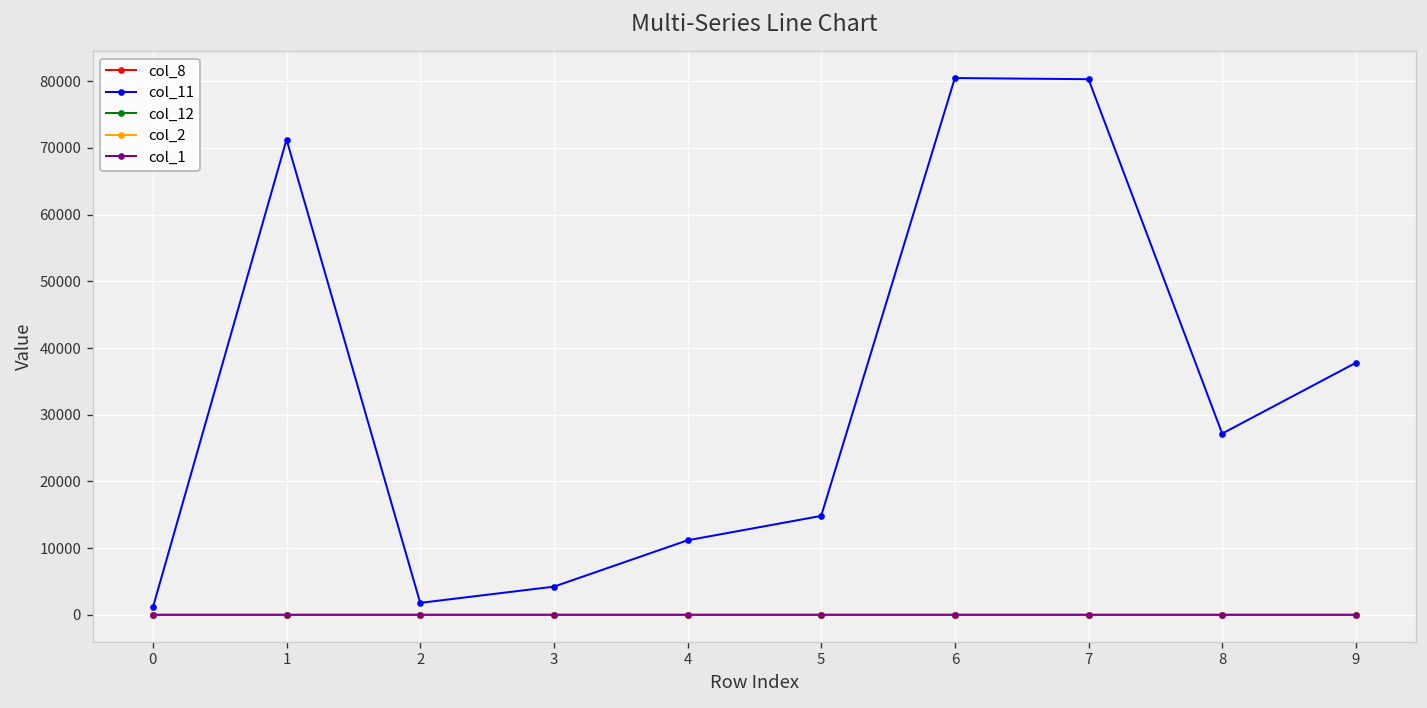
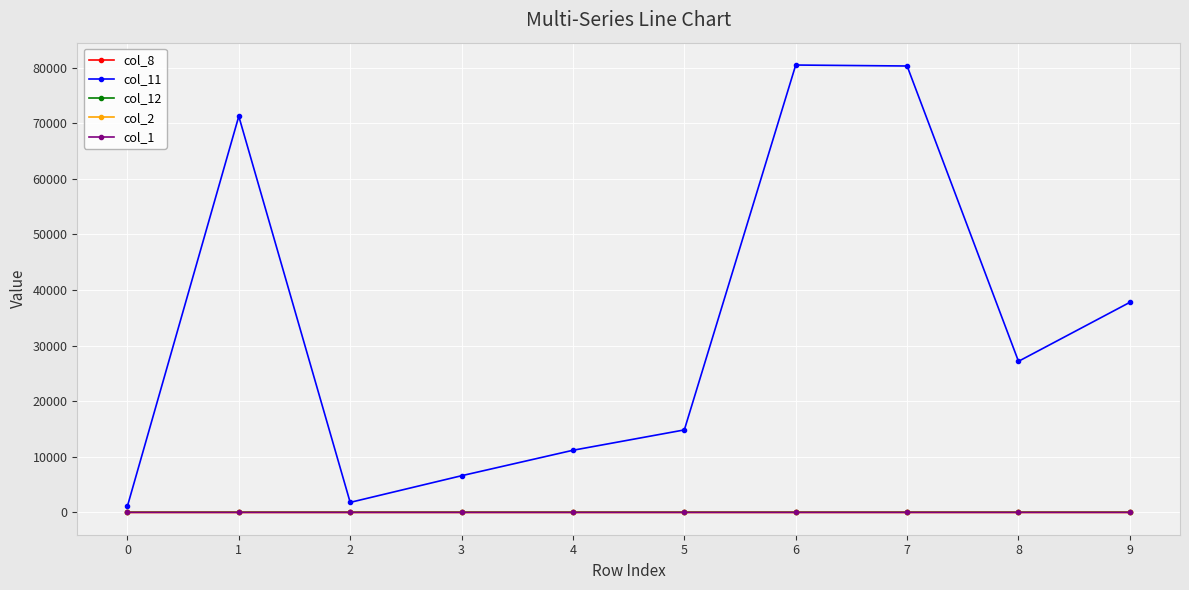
col_11, 3: 4000 -> 7000
